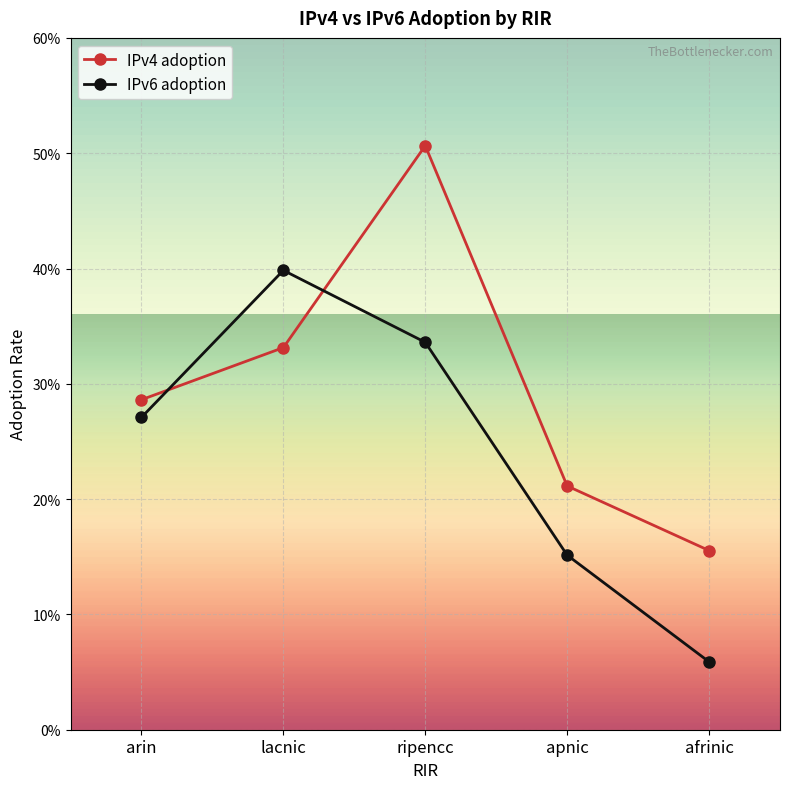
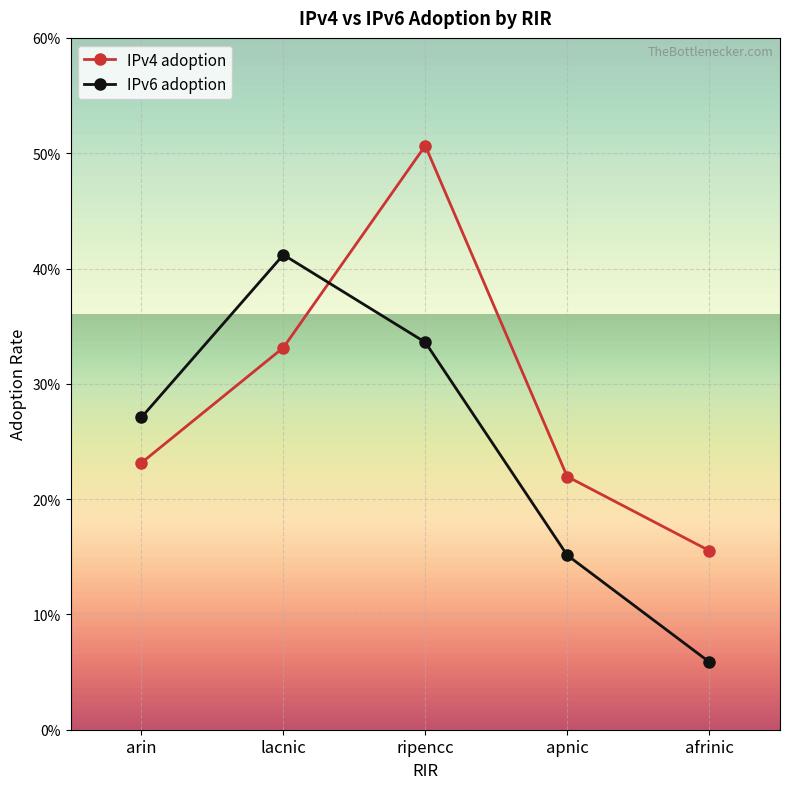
IPv4 adoption, arin: 28.6% -> 23.2%
IPv6 adoption, lacnic: 39.8% -> 41.2%
IPv4 adoption, apnic: 21.1% -> 22.0%
